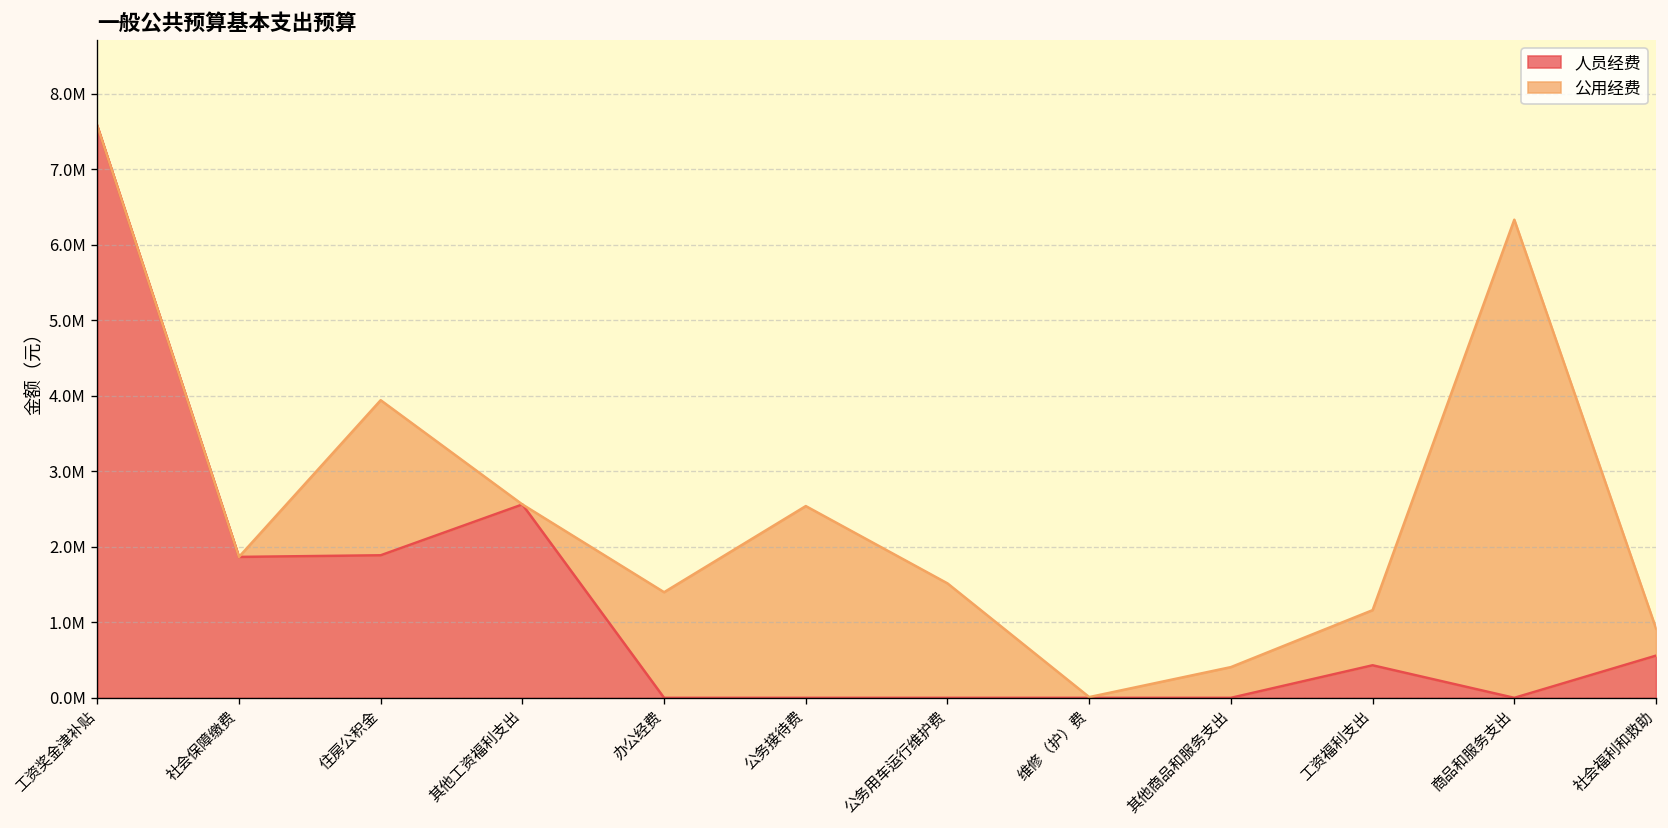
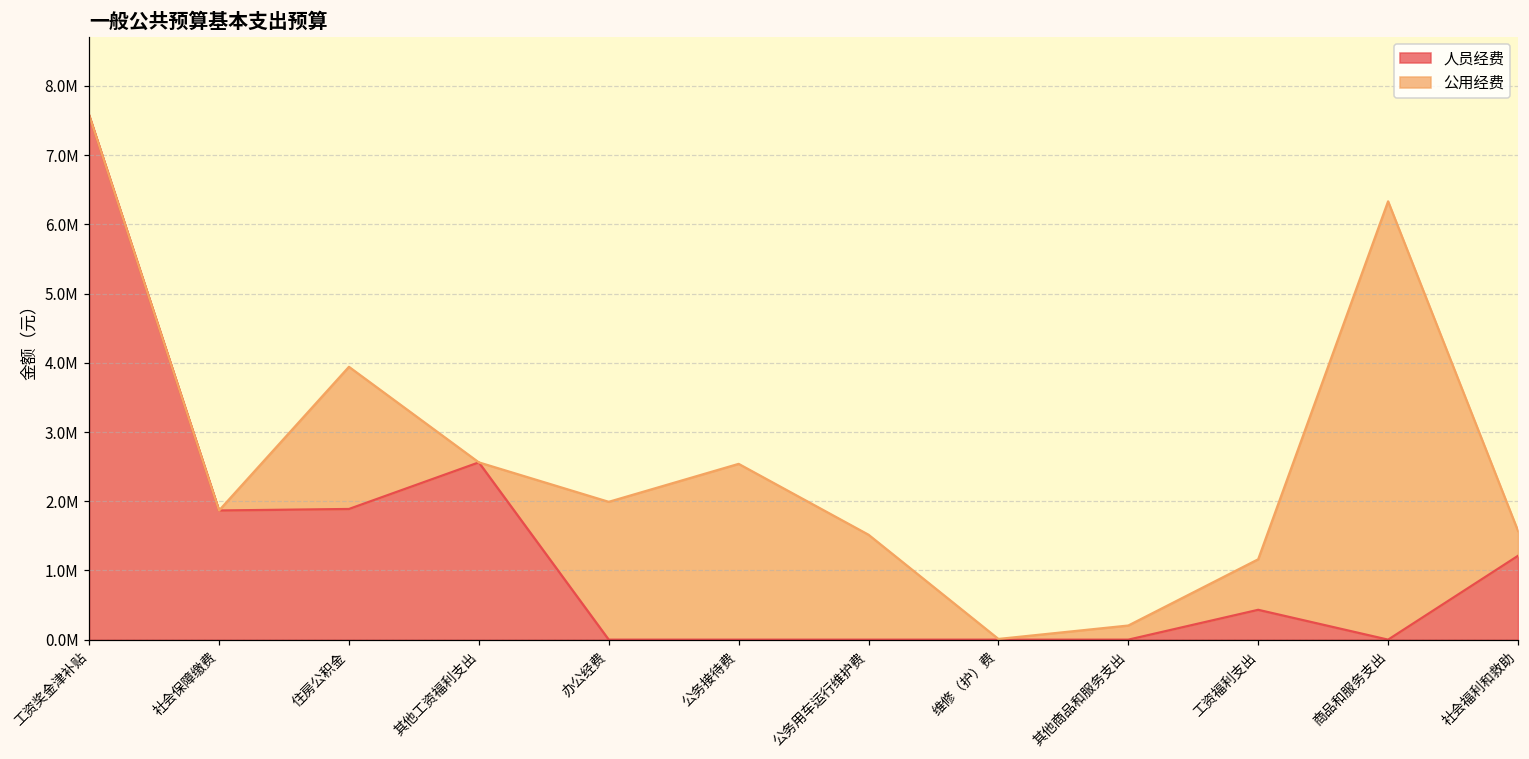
公用经费, 办公经费: 1400000 -> 2000000
公用经费, 其他商品和服务支出: 400000 -> 200000
人员经费, 社会福利和救助: 600000 -> 1200000
